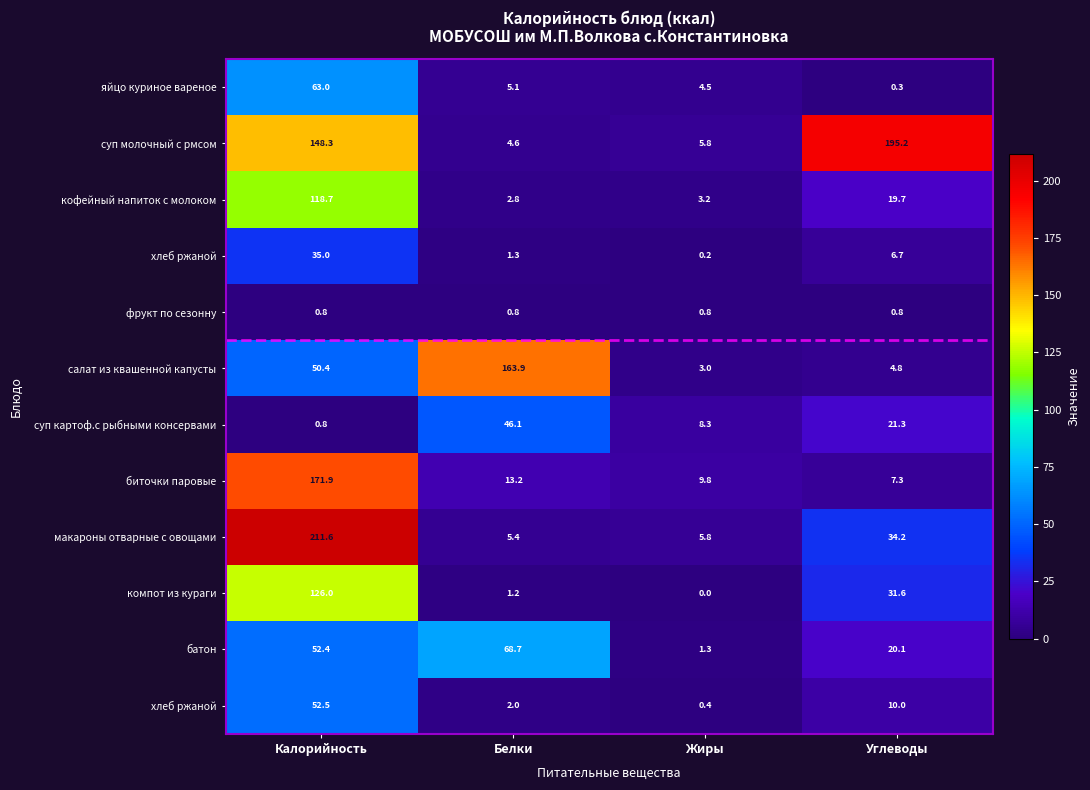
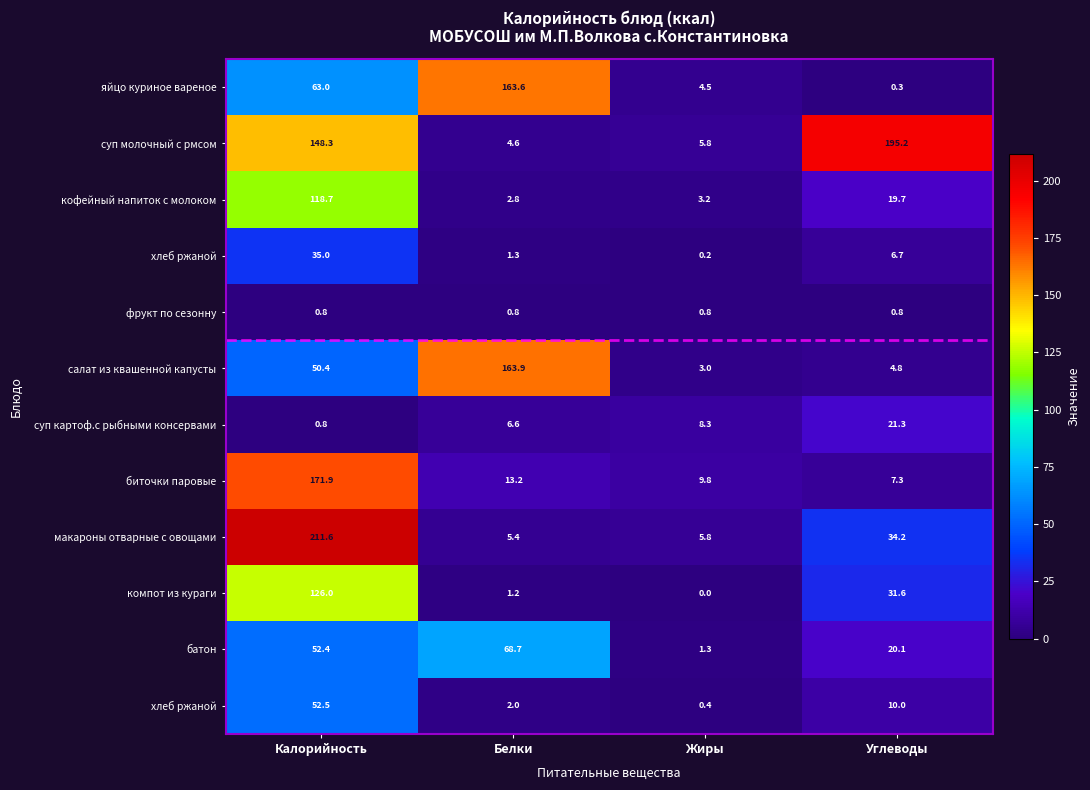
яйцо куриное вареное, Белки: 5.1 -> 163.6
суп картоф.с рыбными консервами, Белки: 46.1 -> 6.6
